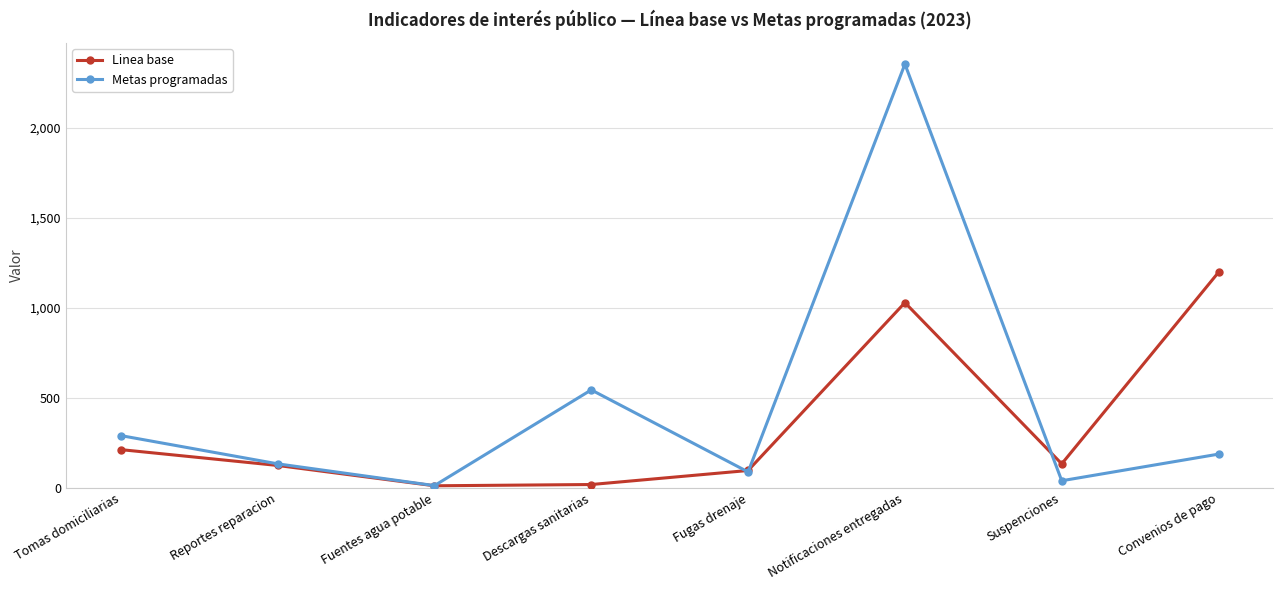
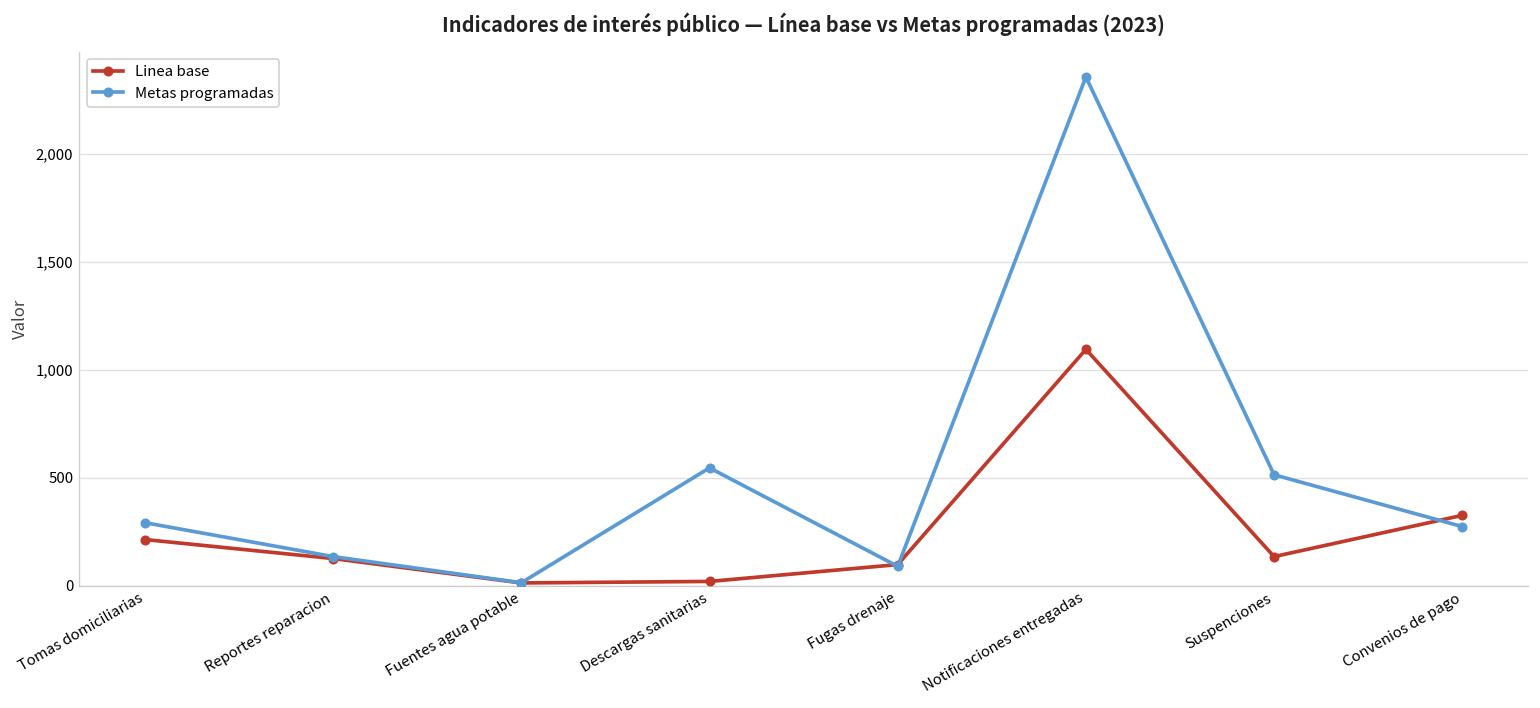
Linea base, Notificaciones entregadas: 1,030 -> 1,090
Metas programadas, Suspenciones: 40 -> 510
Linea base, Convenios de pago: 1,200 -> 330
Metas programadas, Convenios de pago: 190 -> 270
